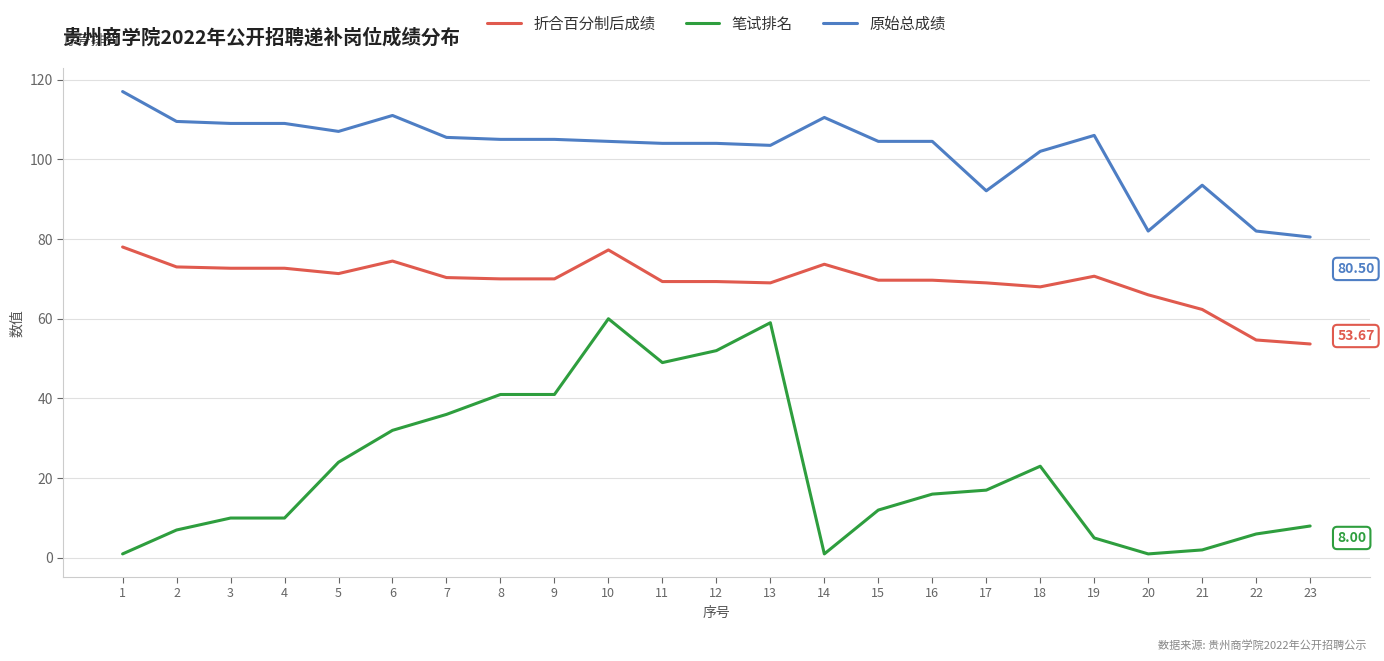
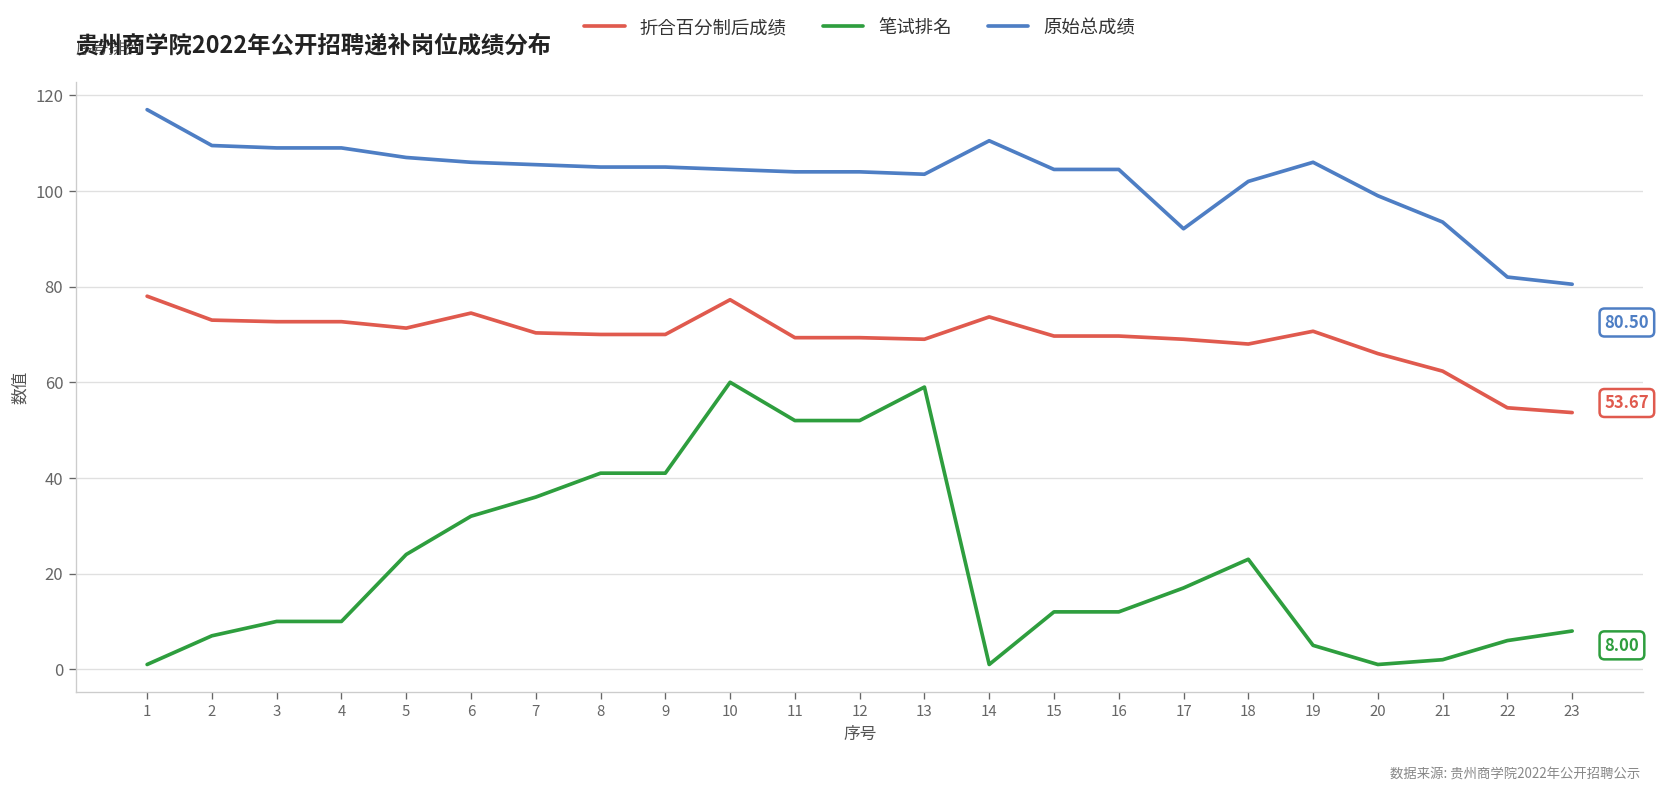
原始总成绩, 6: 111 -> 106
笔试排名, 11: 49 -> 52
笔试排名, 16: 16 -> 12
原始总成绩, 20: 82 -> 99
